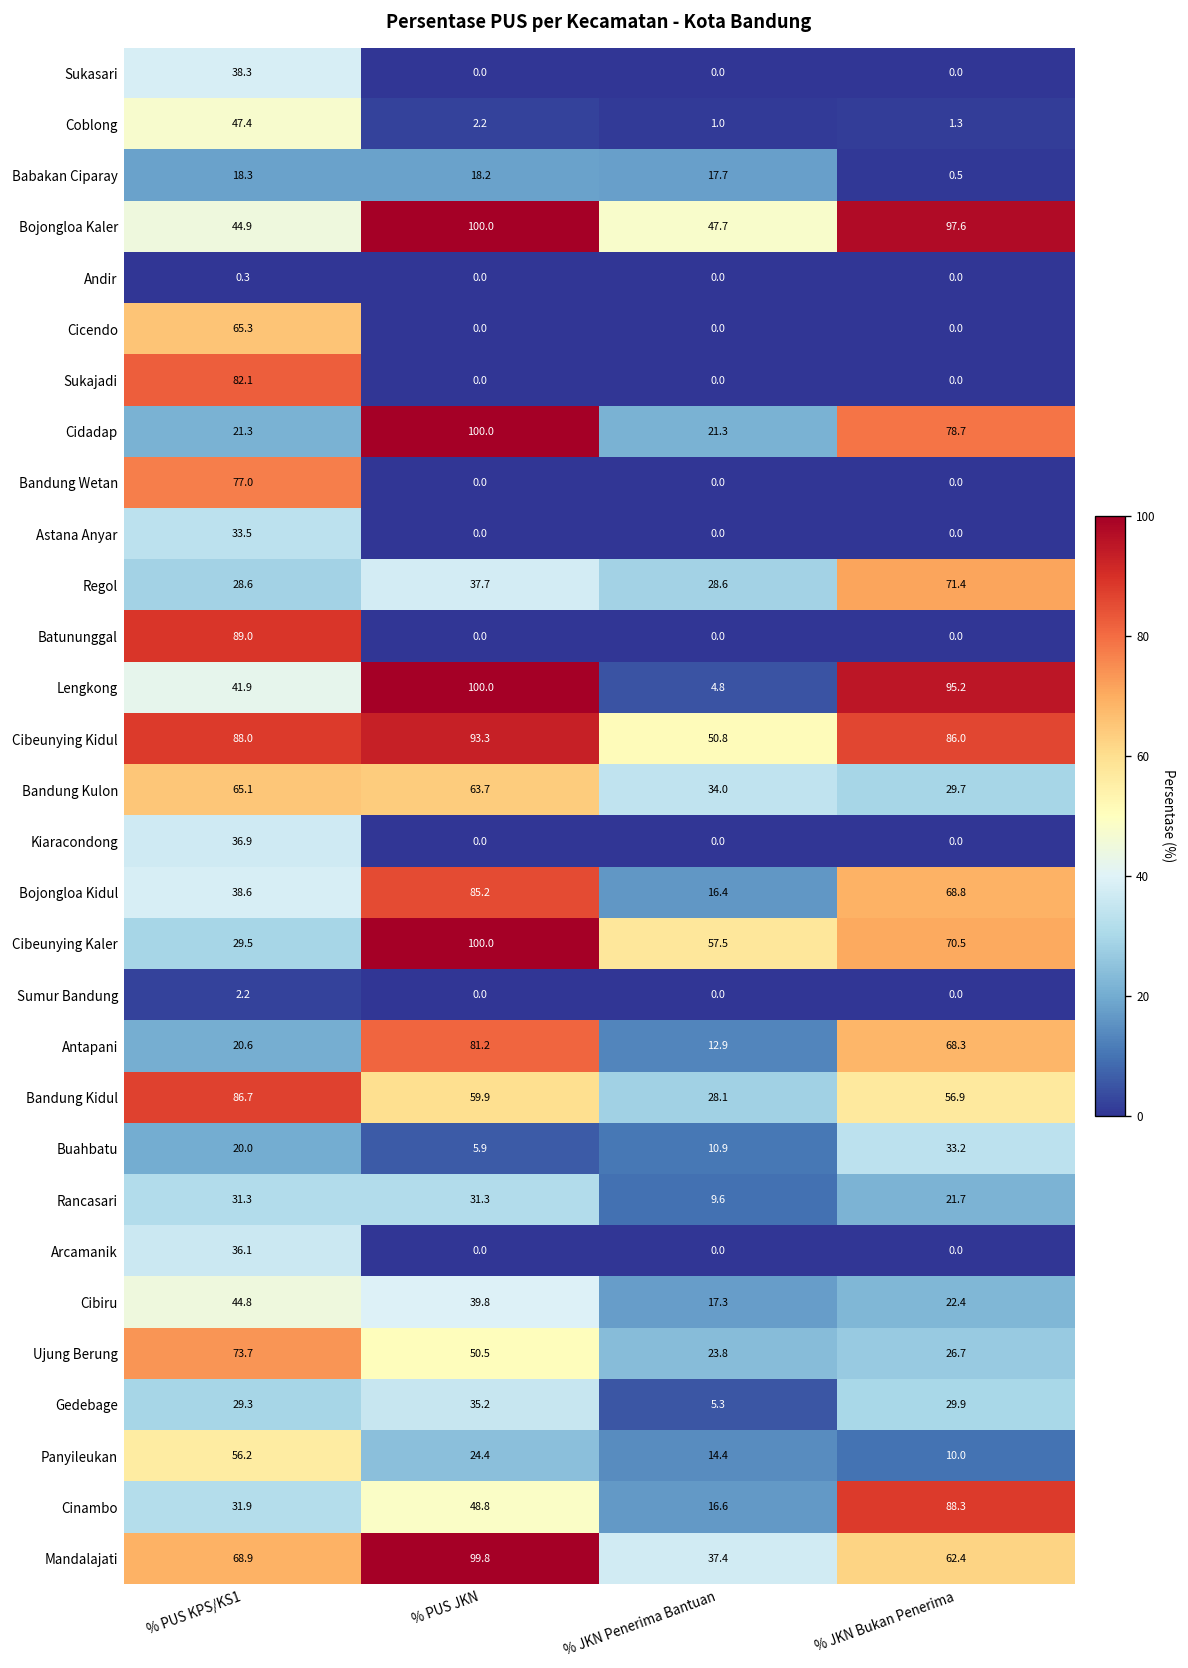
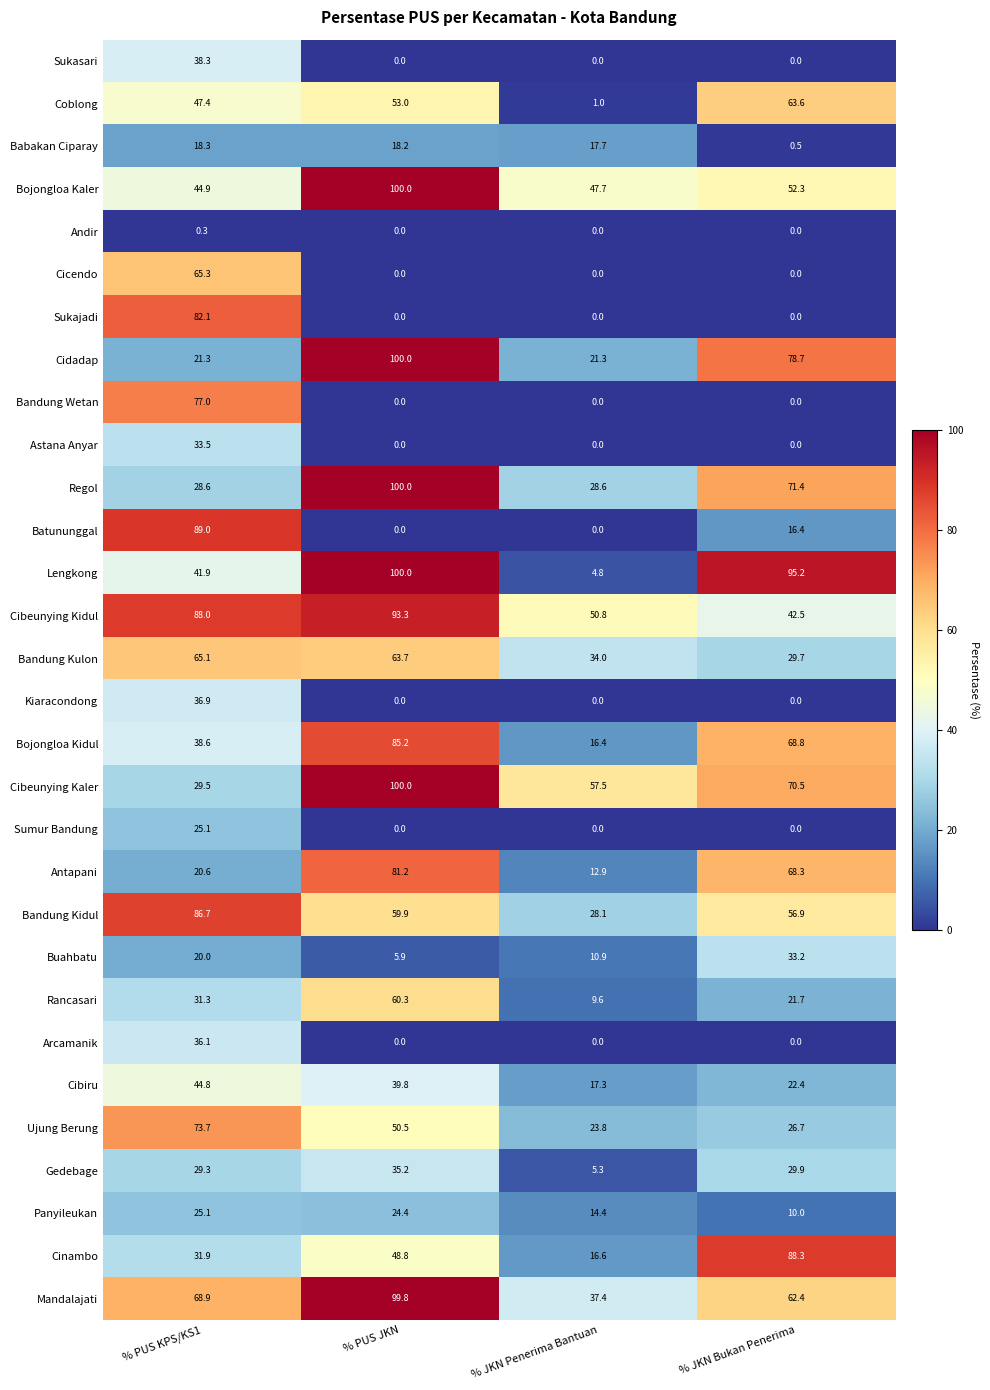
Coblong, % PUS JKN: 2.2 -> 53.0
Coblong, % JKN Bukan Penerima: 1.3 -> 63.6
Bojongloa Kaler, % JKN Bukan Penerima: 97.6 -> 52.3
Regol, % PUS JKN: 37.7 -> 100.0
Batununggal, % JKN Bukan Penerima: 0.0 -> 16.4
Cibeunying Kidul, % JKN Bukan Penerima: 86.0 -> 42.5
Sumur Bandung, % PUS KPS/KS1: 2.2 -> 25.1
Rancasari, % PUS JKN: 31.3 -> 60.3
Panyileukan, % PUS KPS/KS1: 56.2 -> 25.1
